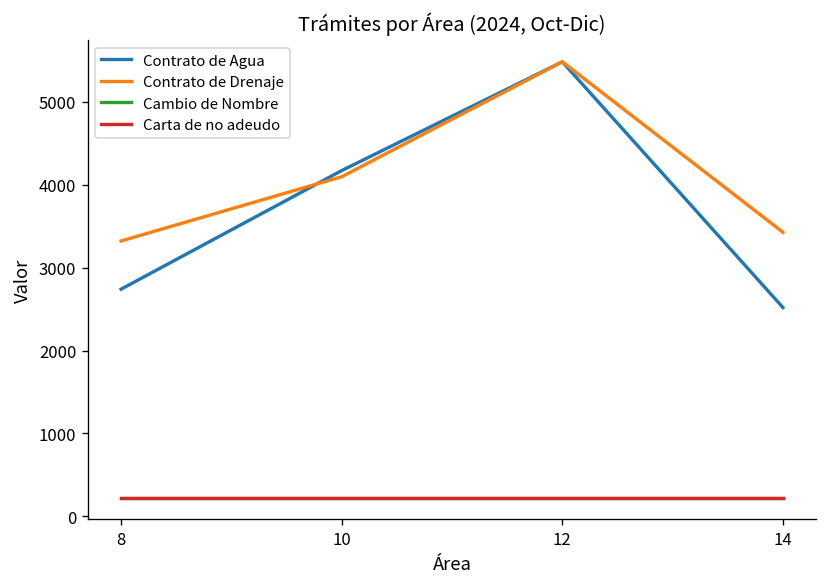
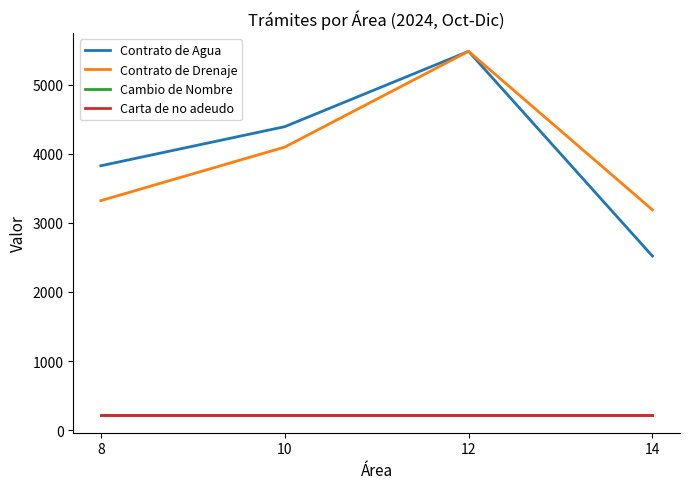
Contrato de Agua, 8: 2700 -> 3800
Contrato de Agua, 10: 4200 -> 4400
Contrato de Drenaje, 14: 3400 -> 3200
